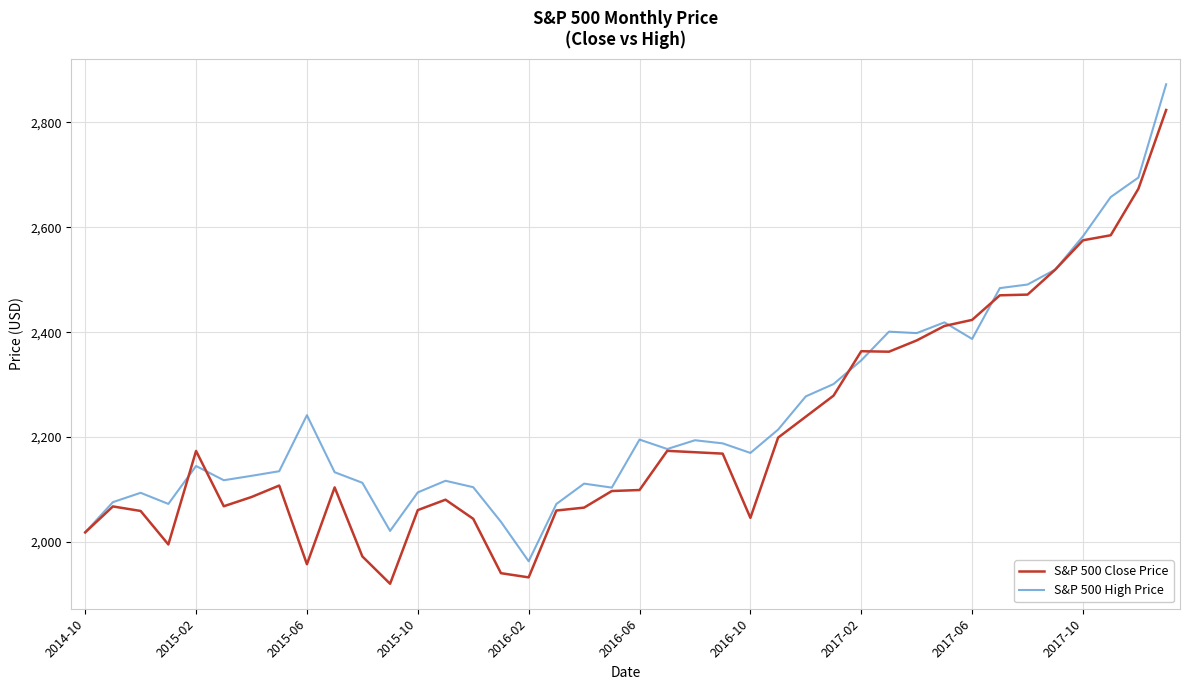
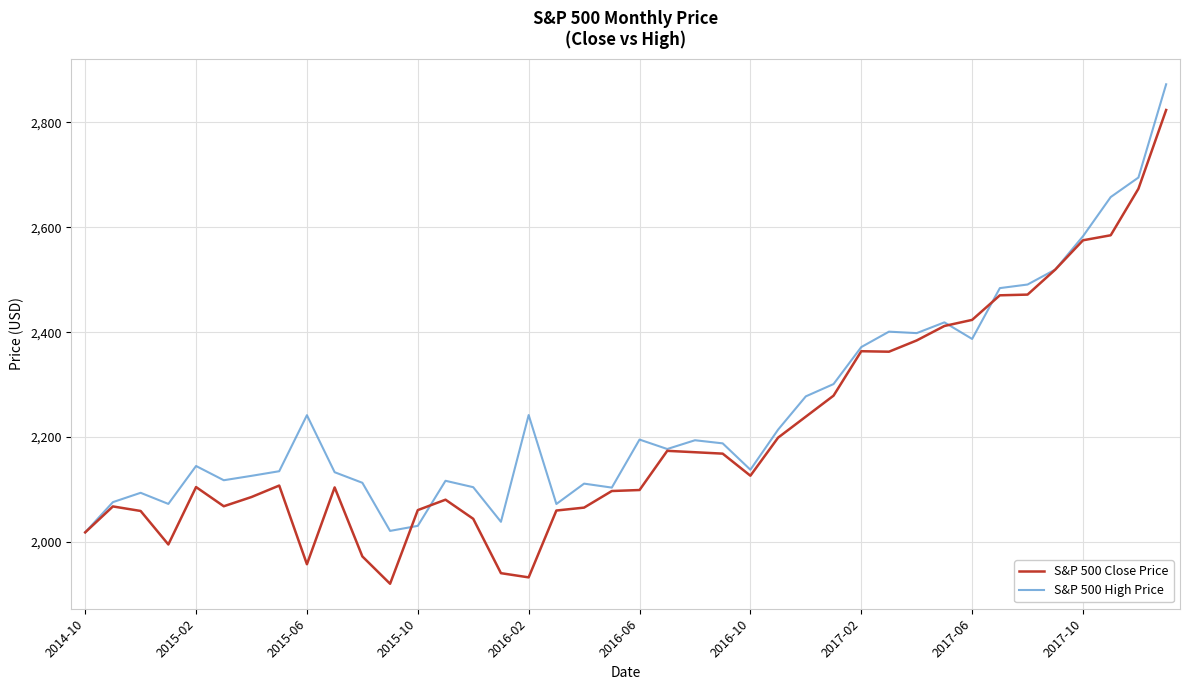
S&P 500 Close Price, 2015-02: 2,170 -> 2,100
S&P 500 High Price, 2015-10: 2,090 -> 2,030
S&P 500 High Price, 2016-02: 1,960 -> 2,240
S&P 500 Close Price, 2016-10: 2,050 -> 2,130
S&P 500 High Price, 2016-10: 2,170 -> 2,140
S&P 500 High Price, 2017-02: 2,350 -> 2,370
